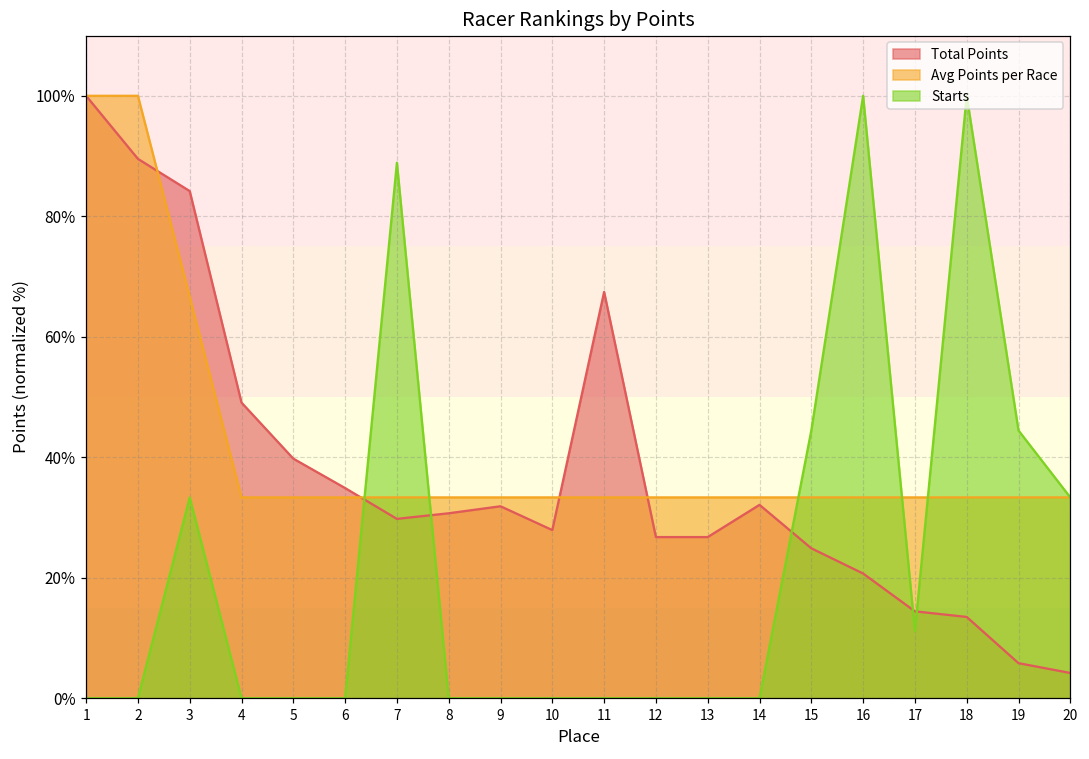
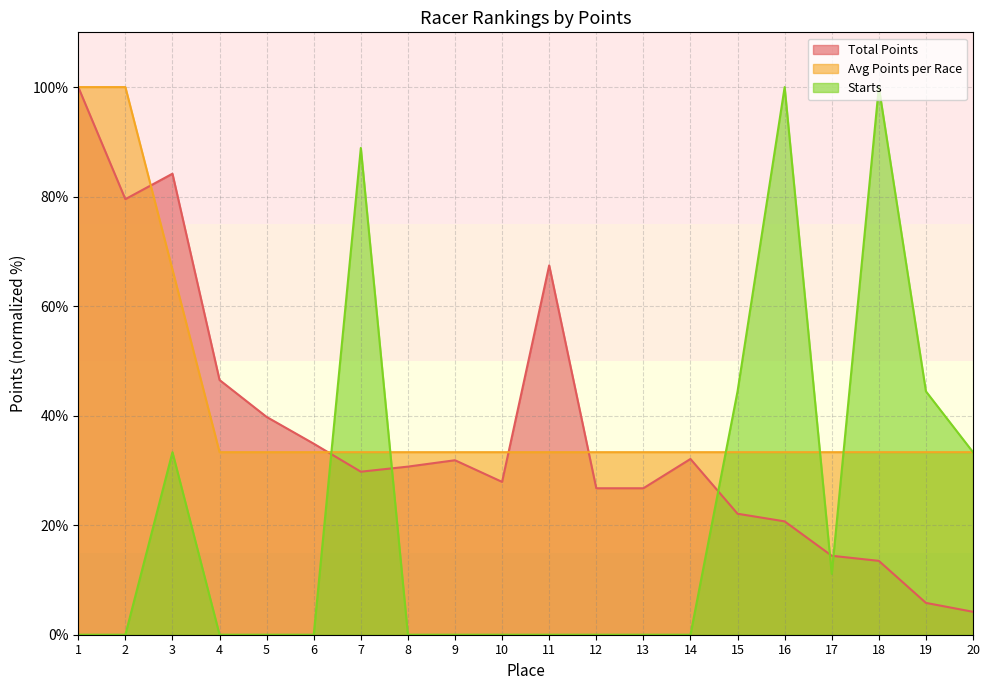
Total Points, 2: 90% -> 80%
Total Points, 4: 49% -> 47%
Total Points, 15: 25% -> 22%
